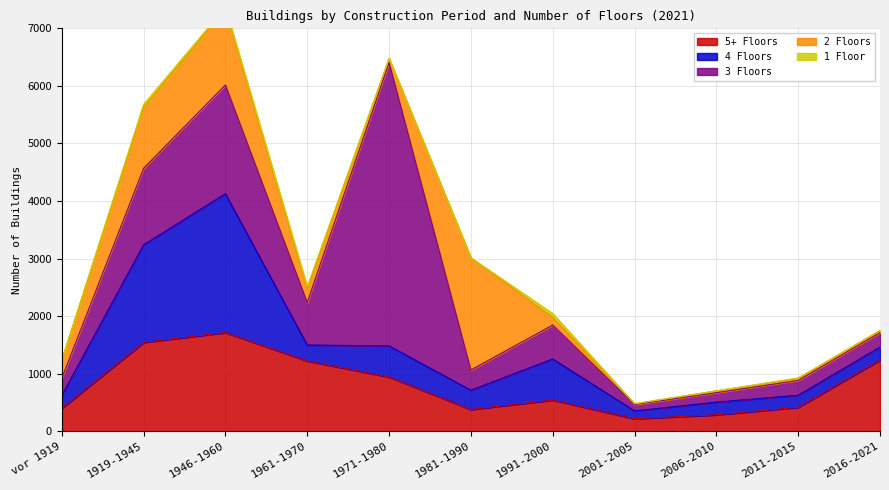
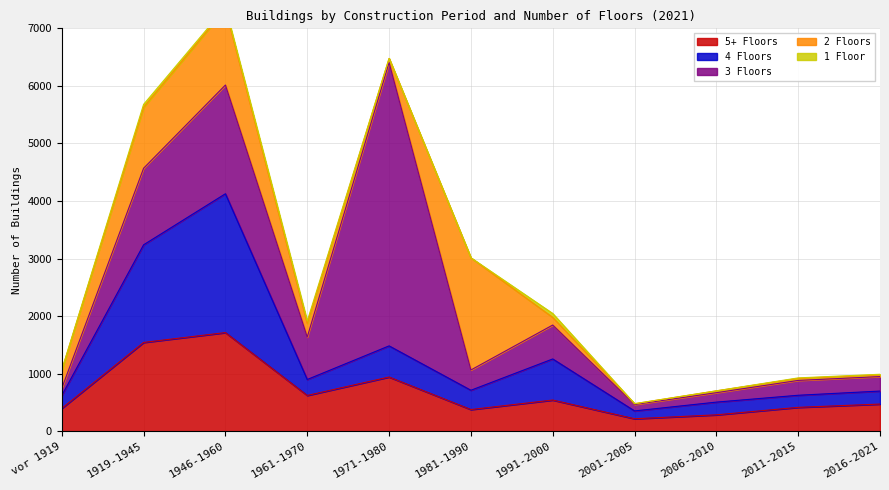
3 Floors, vor 1919: 300 -> 100
5+ Floors, 1961-1970: 1200 -> 600
5+ Floors, 2016-2021: 1200 -> 500
